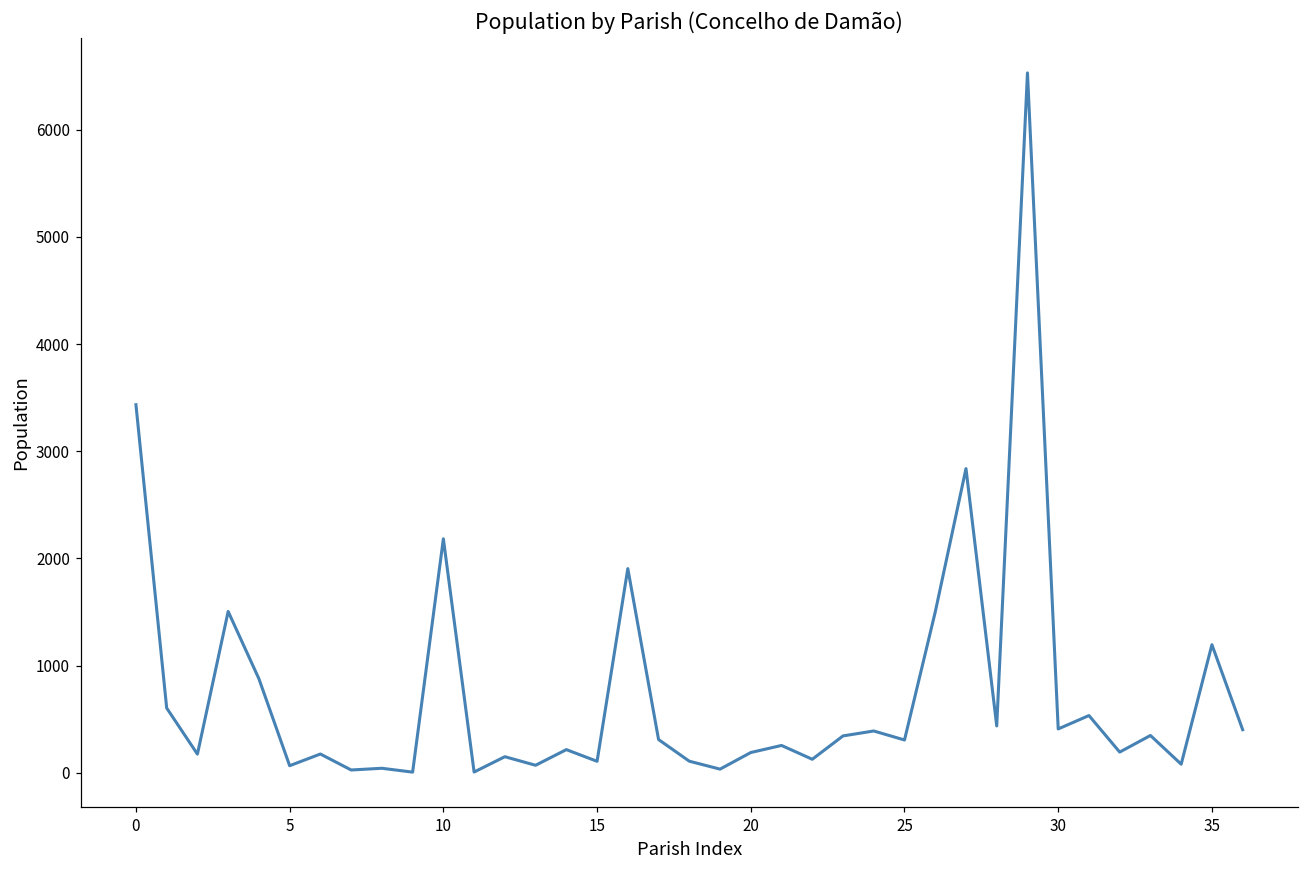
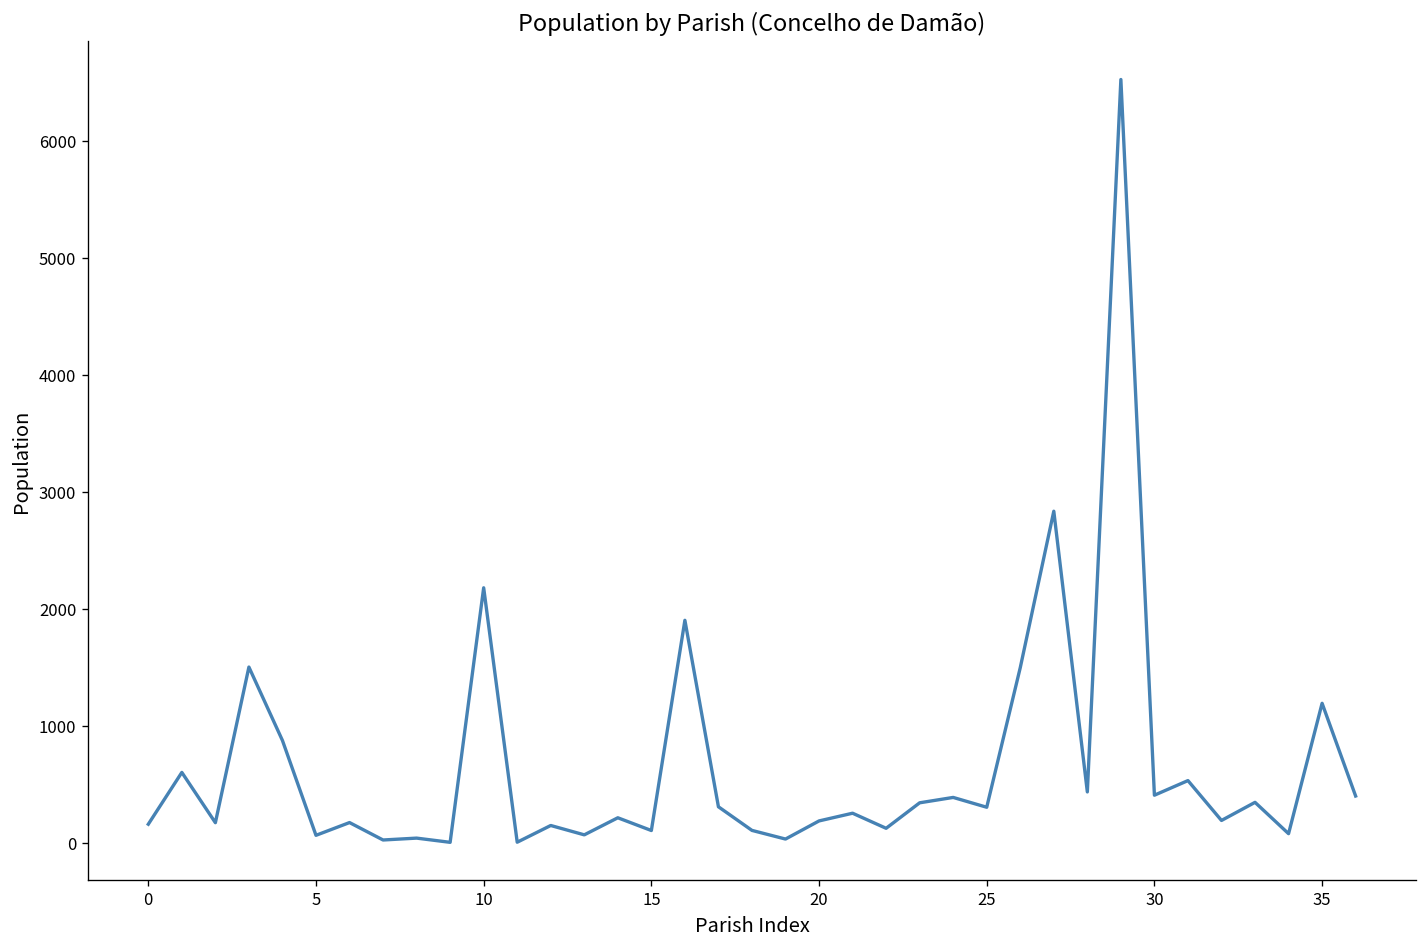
0: 3400 -> 200
